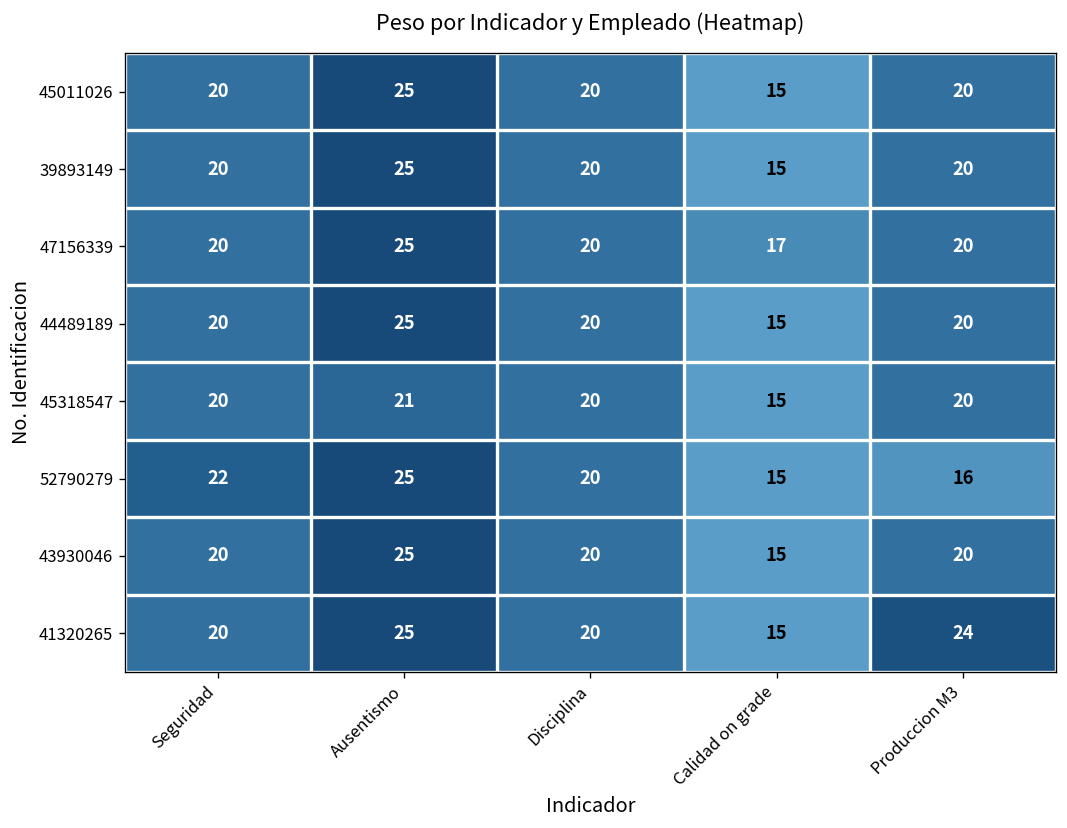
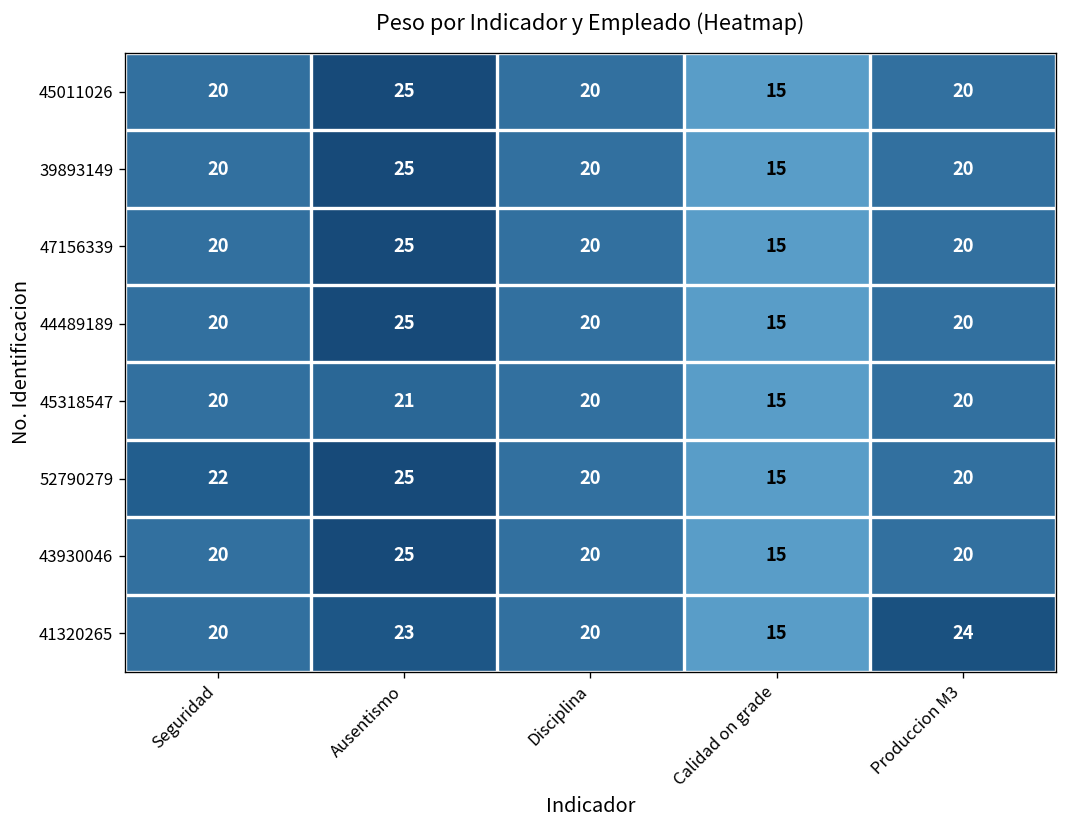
47156339, Calidad on grade: 17 -> 15
52790279, Produccion M3: 16 -> 20
41320265, Ausentismo: 25 -> 23
